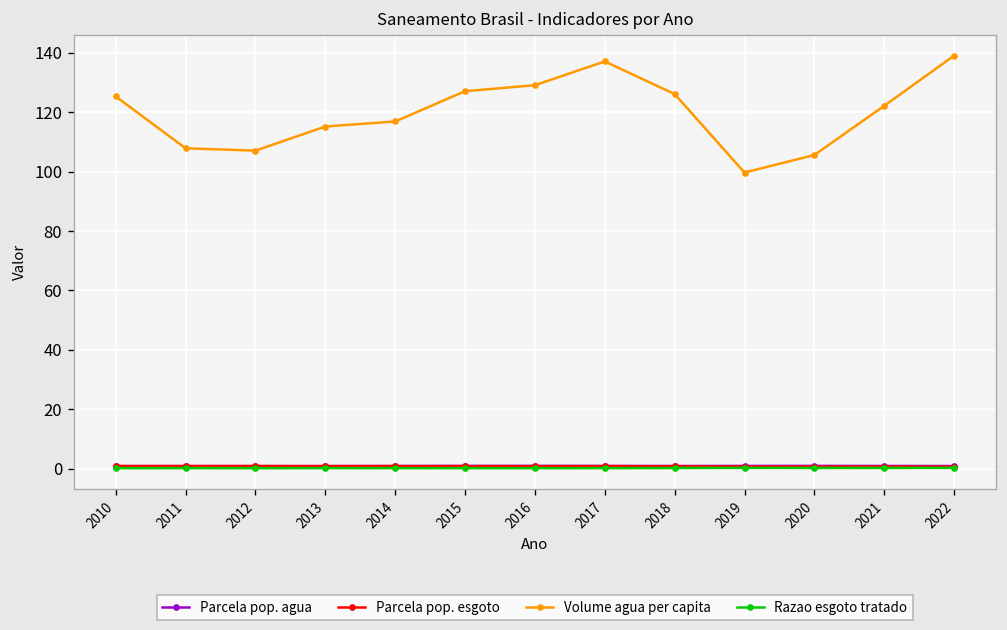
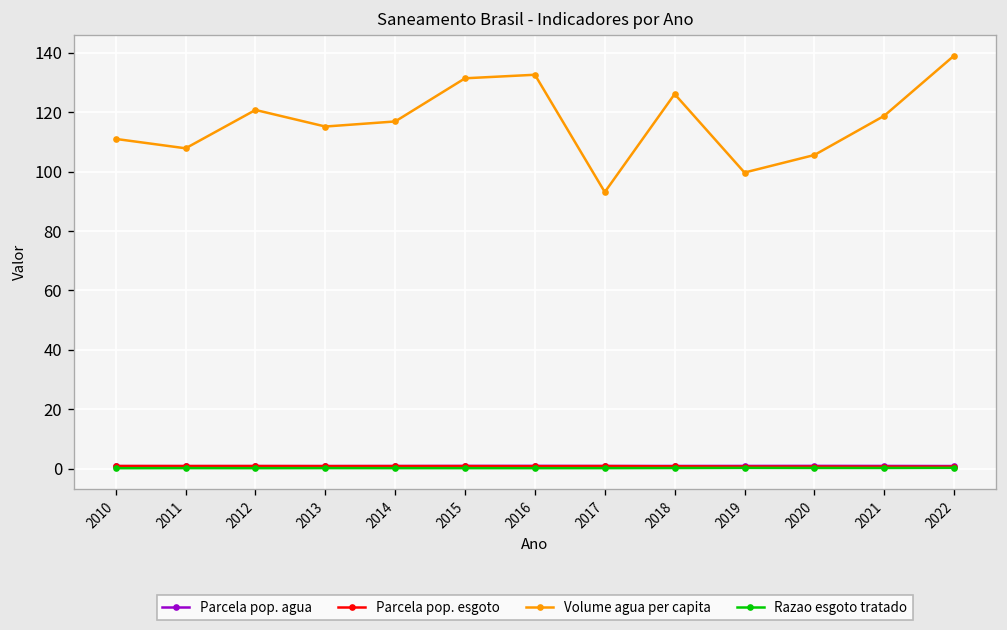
Volume agua per capita, 2010: 125 -> 111
Volume agua per capita, 2012: 107 -> 121
Volume agua per capita, 2015: 127 -> 131
Volume agua per capita, 2016: 129 -> 133
Volume agua per capita, 2017: 137 -> 93
Volume agua per capita, 2021: 122 -> 119
